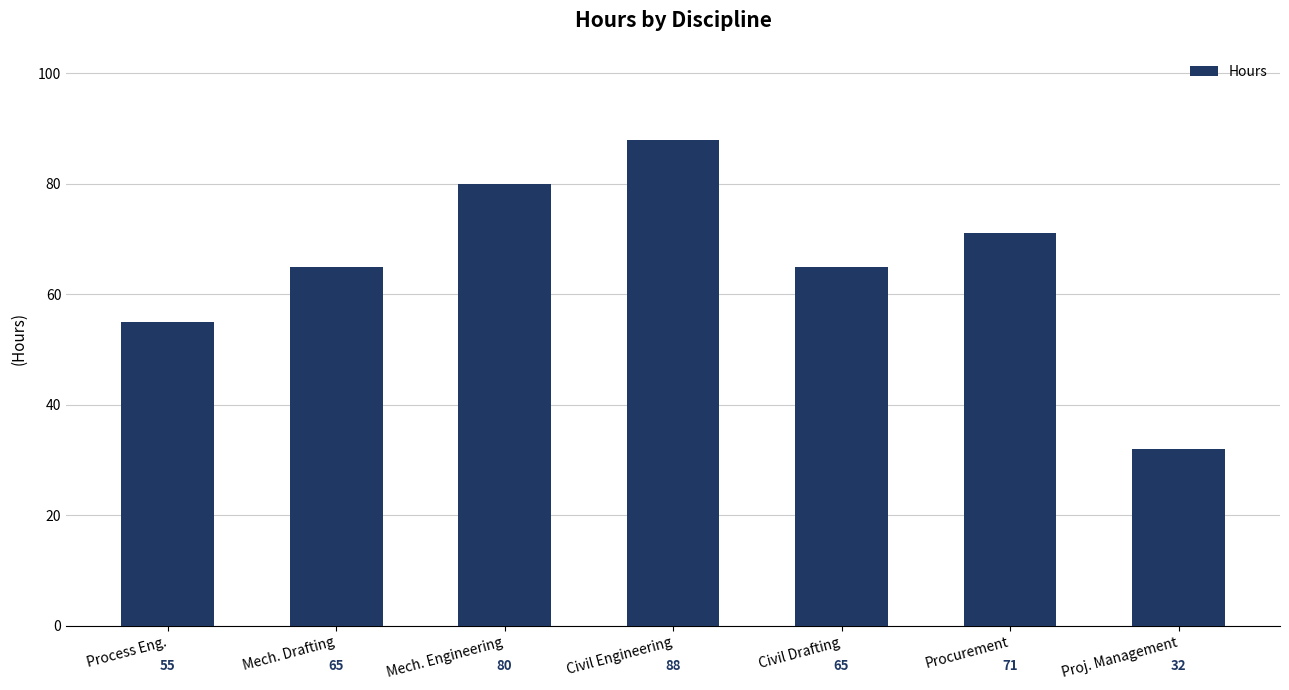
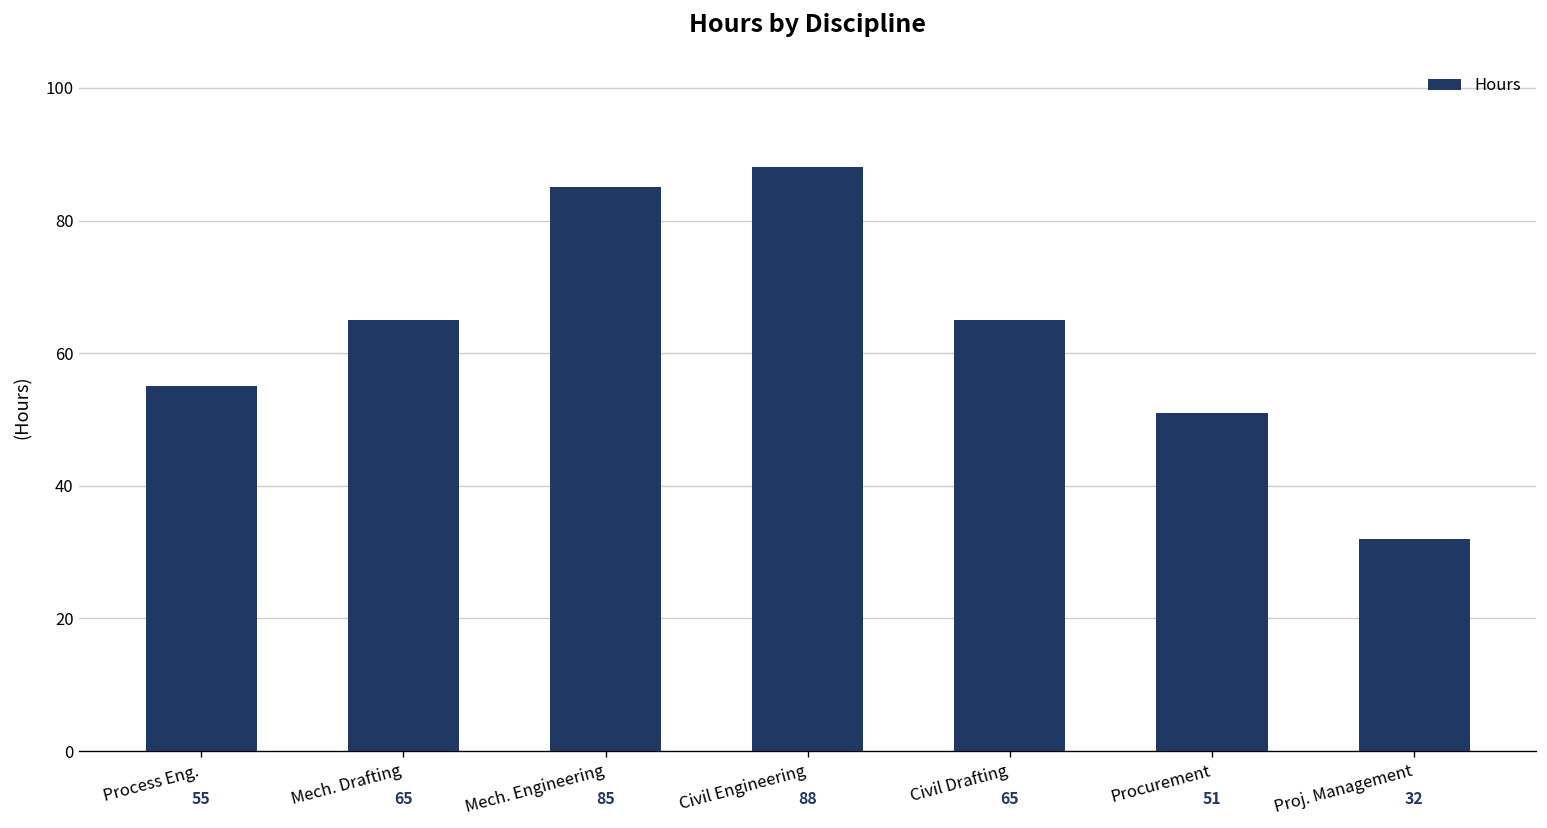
Mech. Engineering: 80 -> 85
Procurement: 71 -> 51
